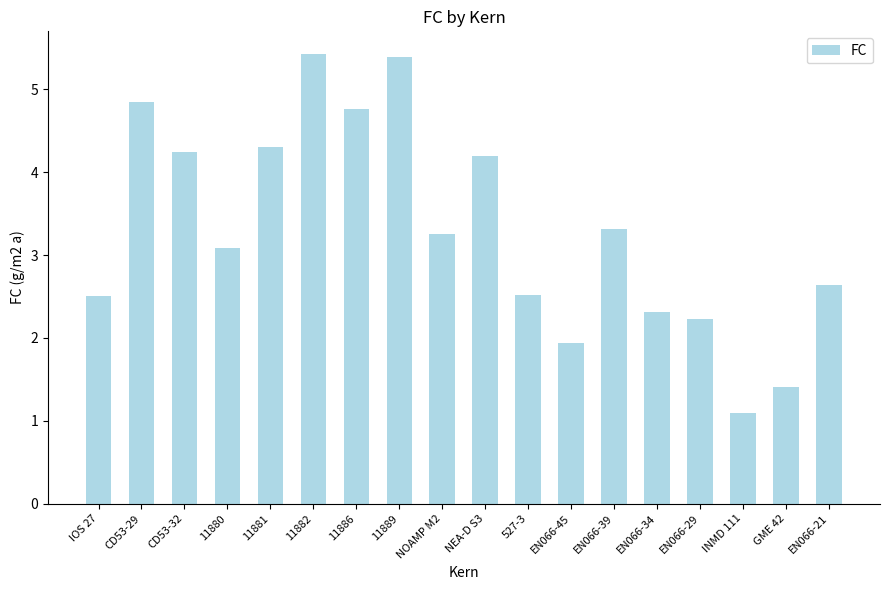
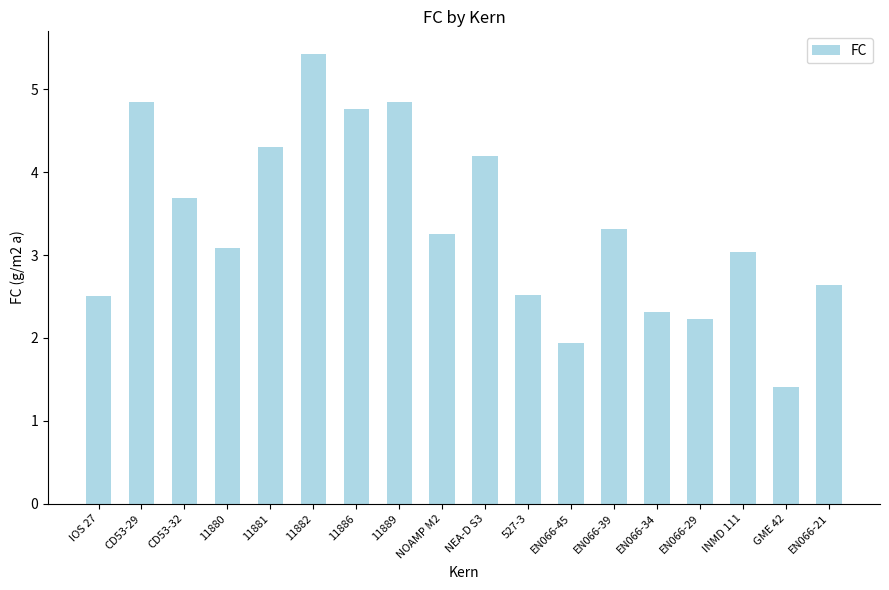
CD53-32: 4.2 -> 3.7
11889: 5.4 -> 4.8
INMD 111: 1.1 -> 3.0
